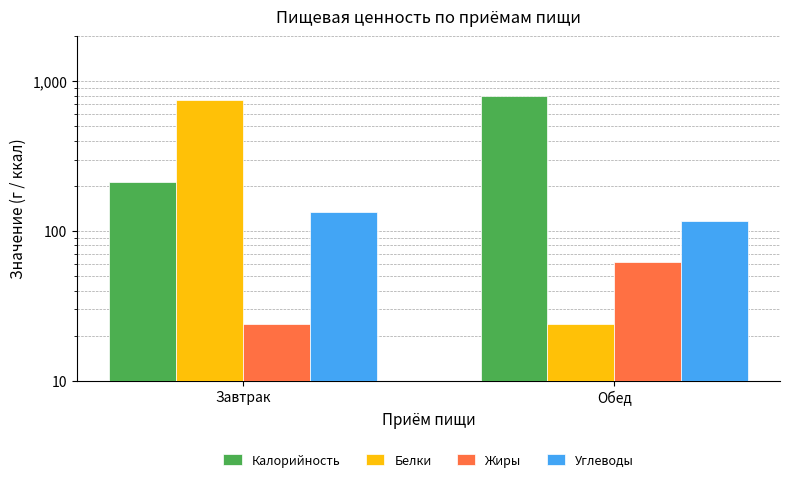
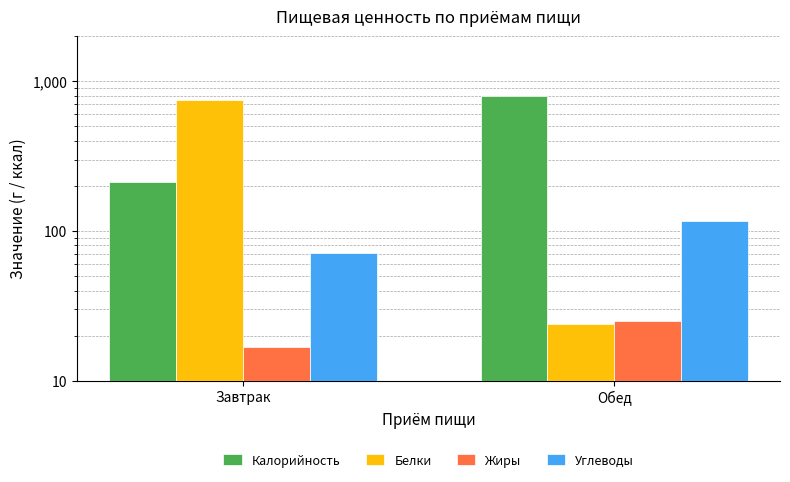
Жиры, Завтрак: 24 -> 17
Углеводы, Завтрак: 130 -> 70
Жиры, Обед: 62 -> 25
